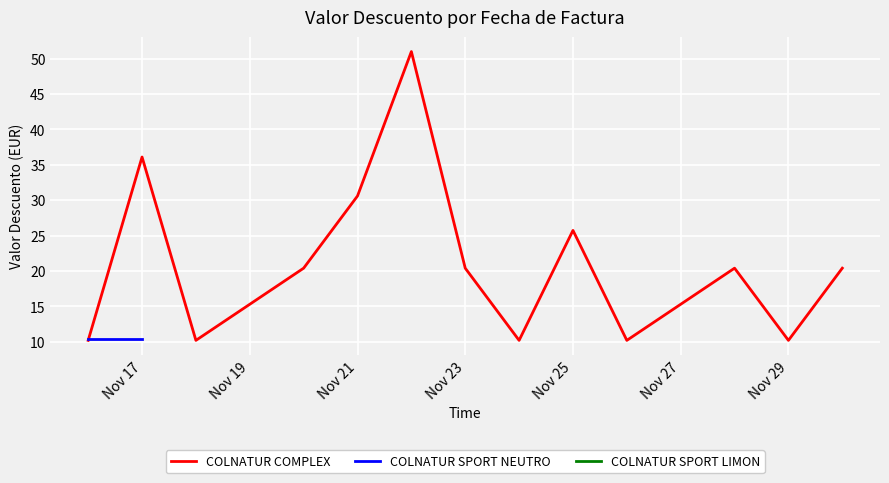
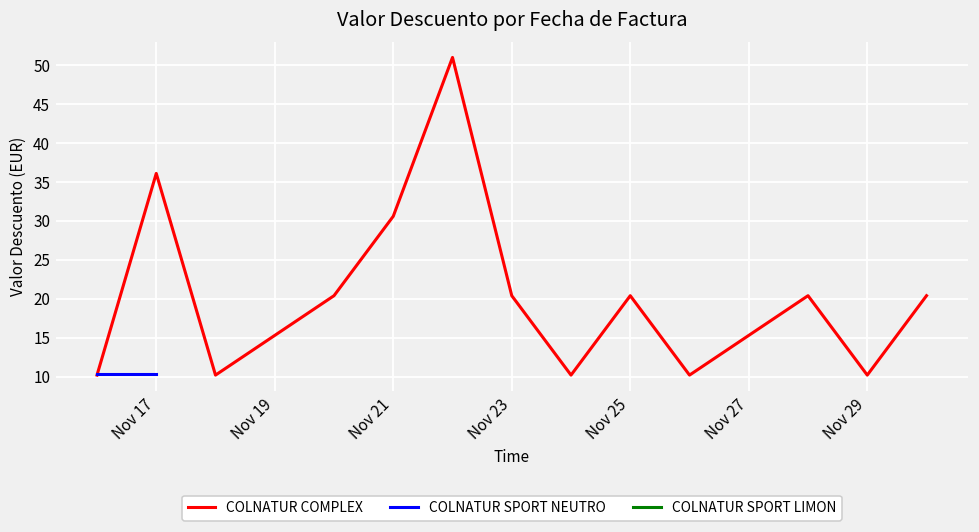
COLNATUR COMPLEX, Nov 25: 26 -> 20
